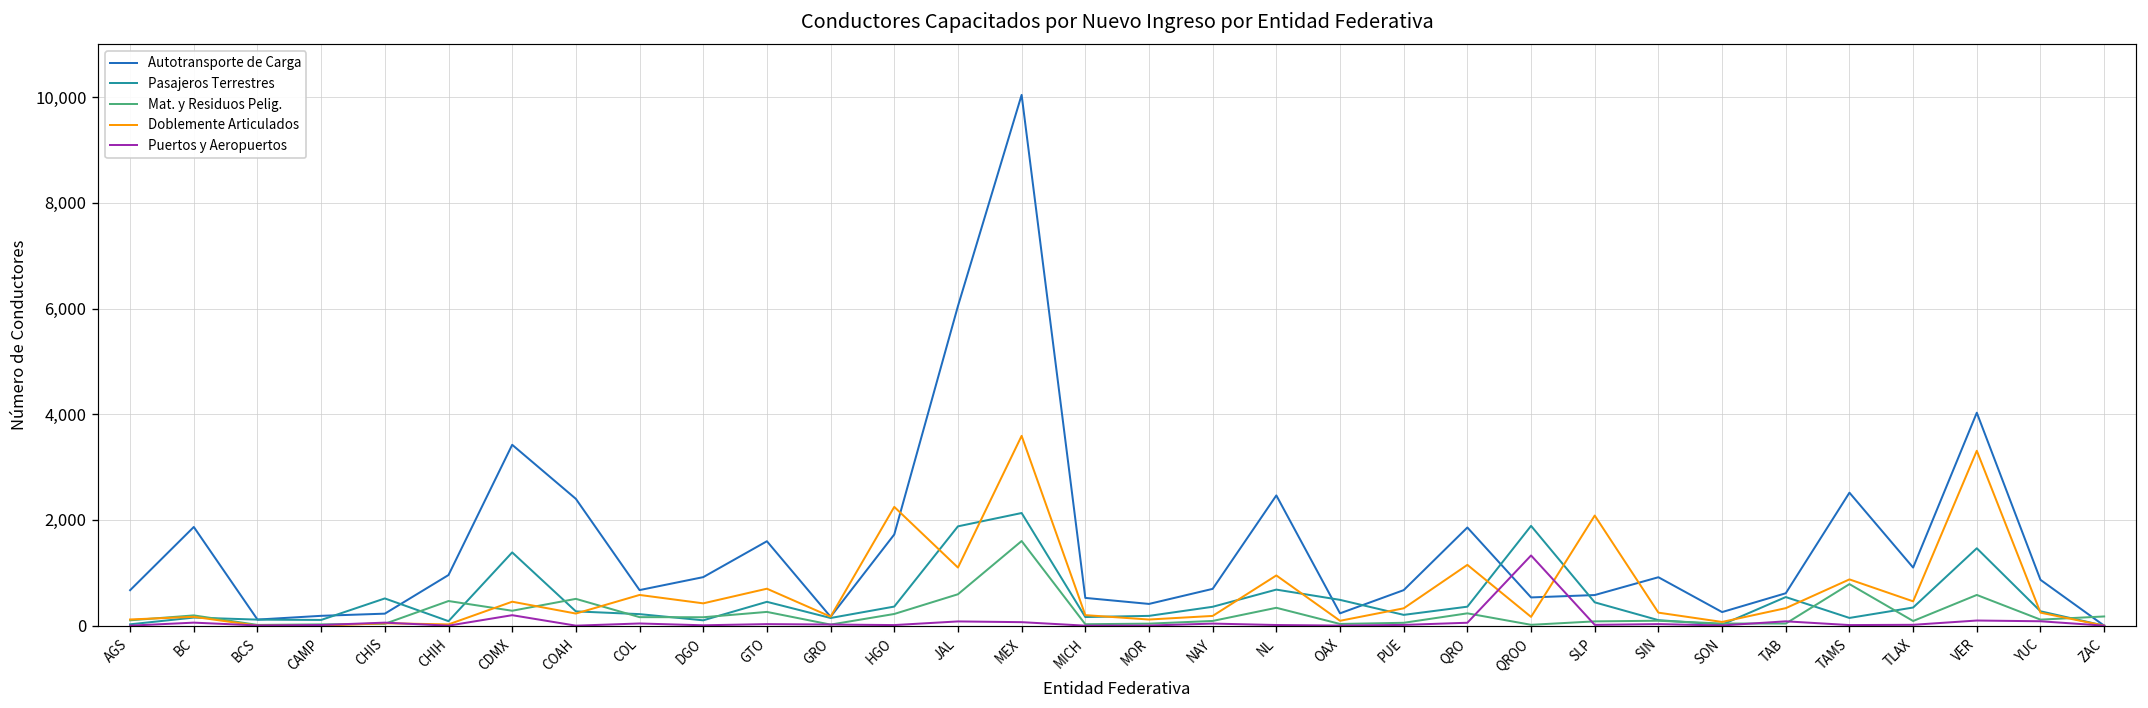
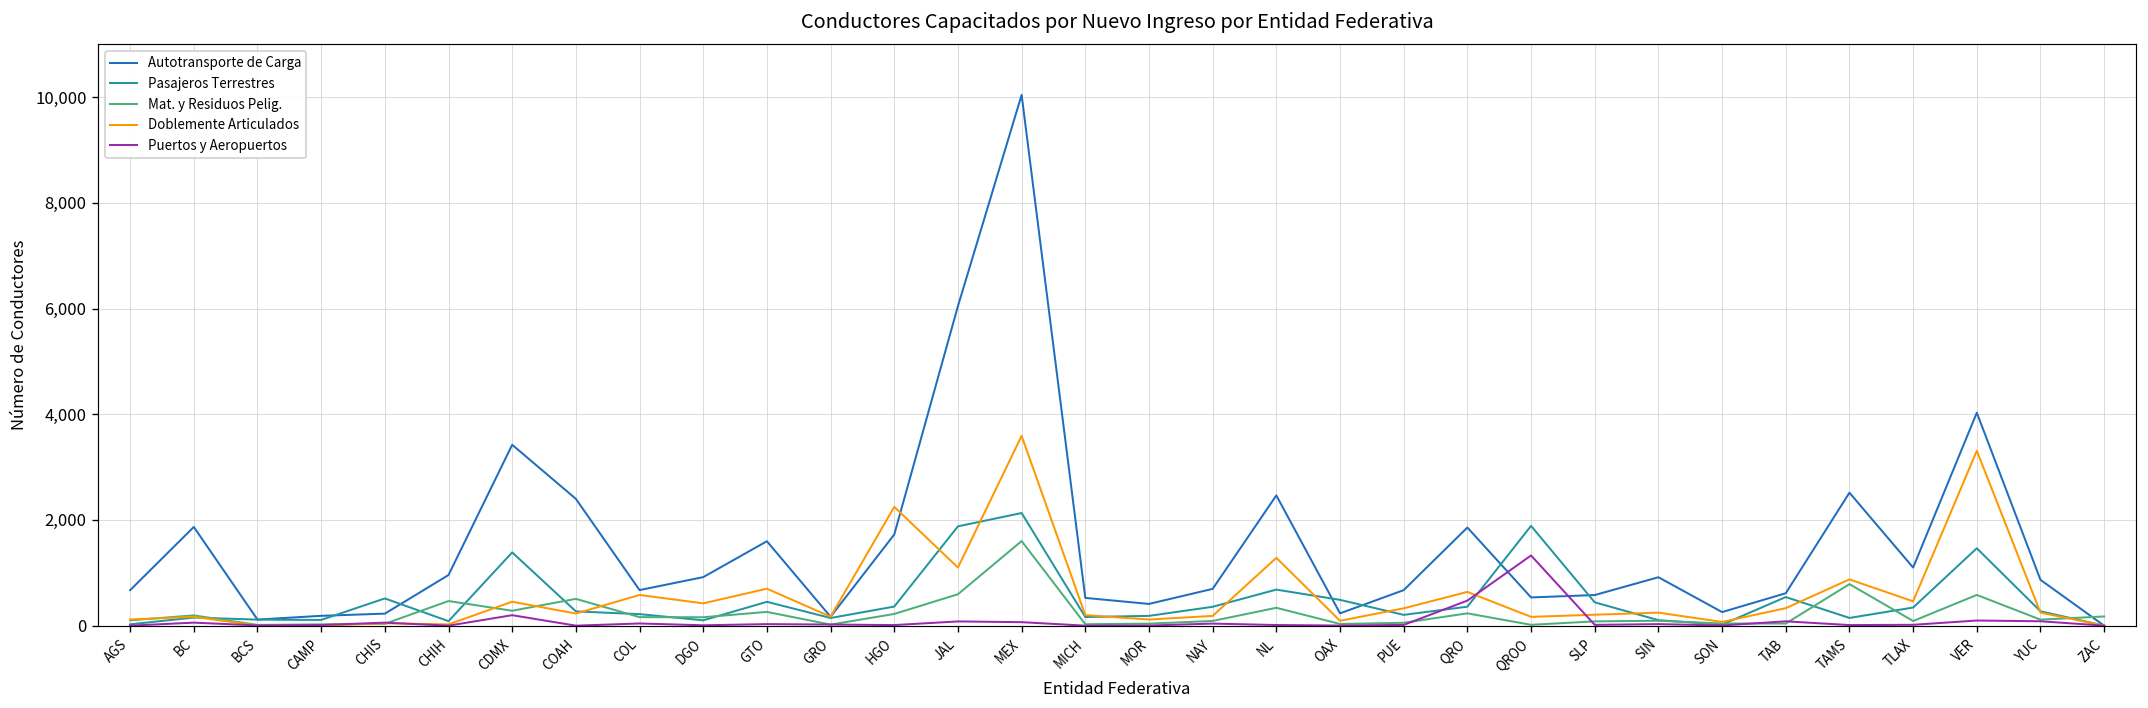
Doblemente Articulados, NL: 1,000 -> 1,300
Doblemente Articulados, QRO: 1,200 -> 600
Puertos y Aeropuertos, QRO: 100 -> 500
Doblemente Articulados, SLP: 2,100 -> 200
